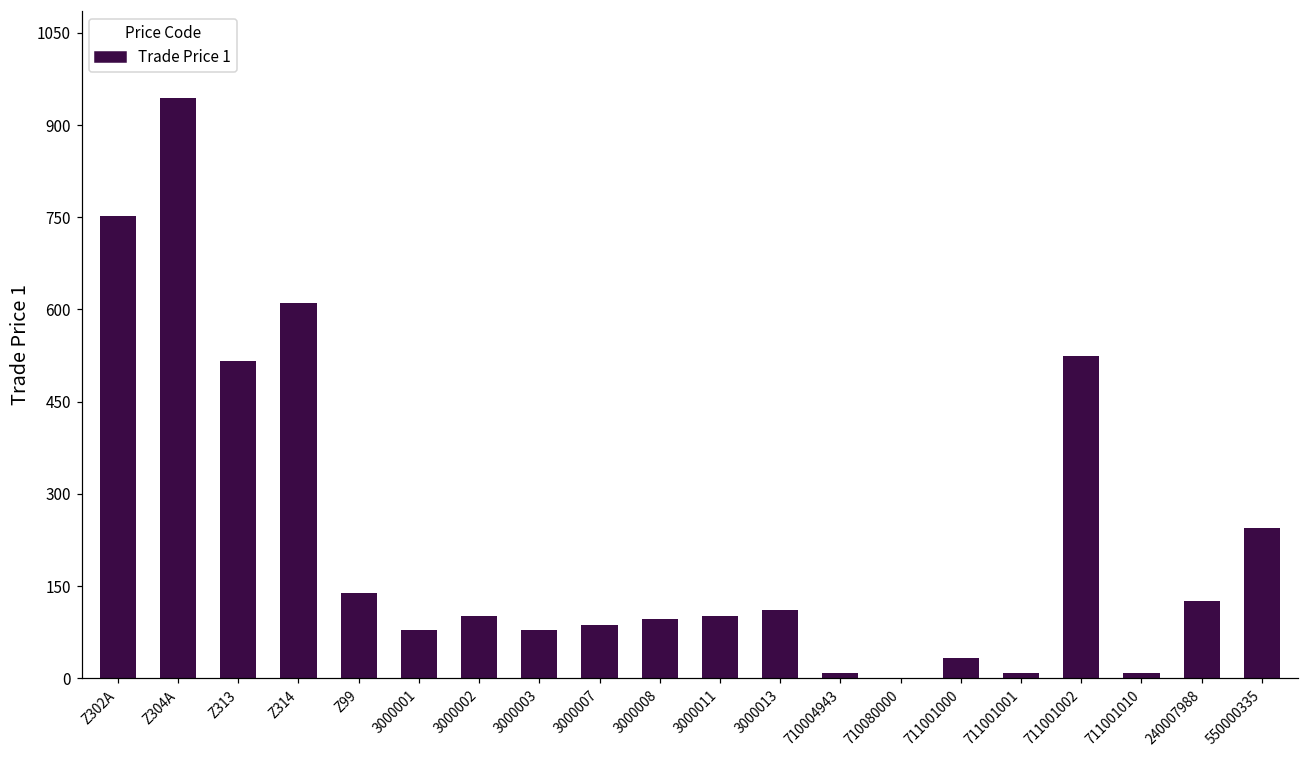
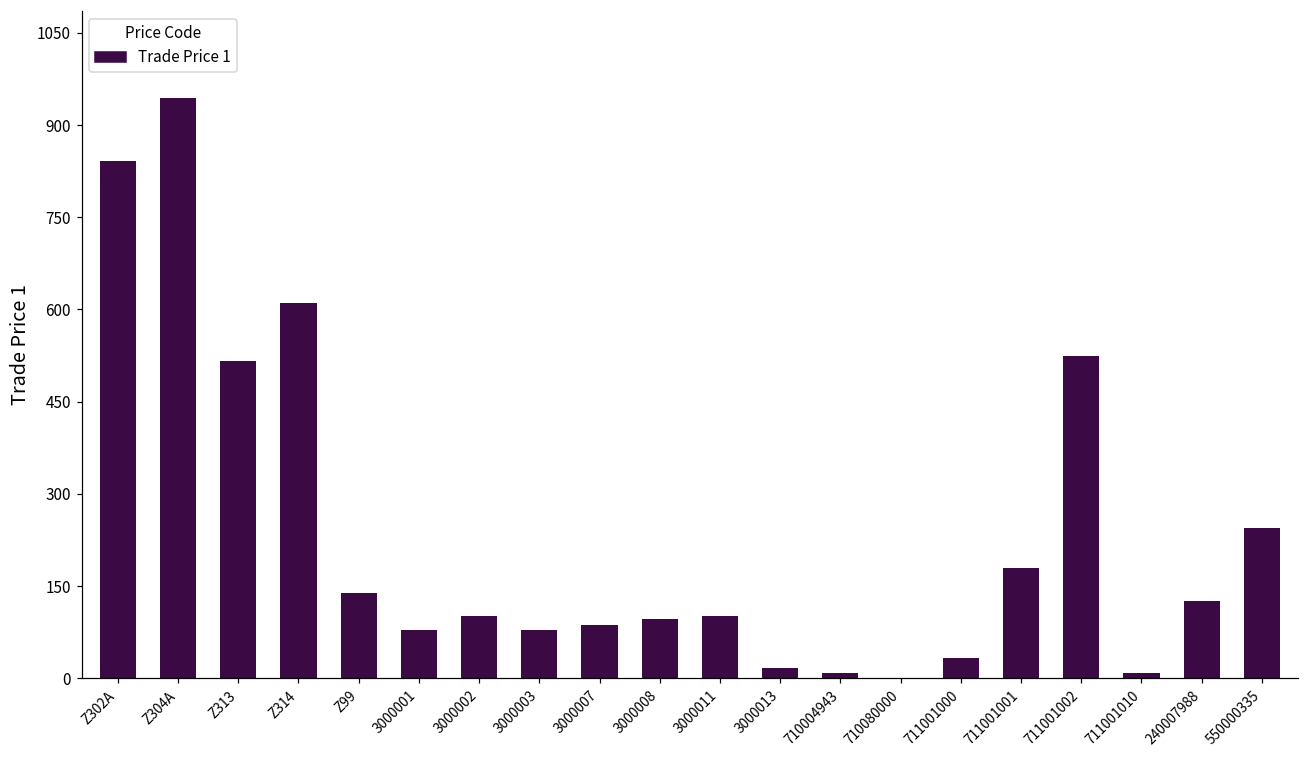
Z302A: 750 -> 840
3000013: 110 -> 20
711001001: 10 -> 180
